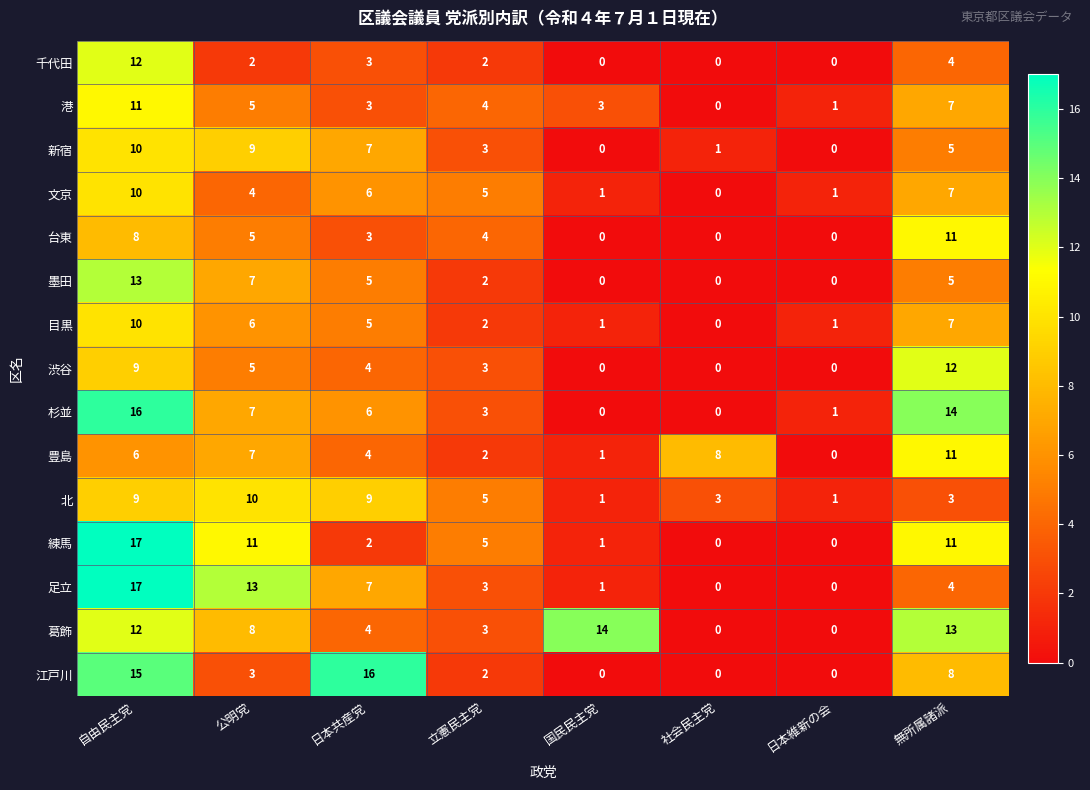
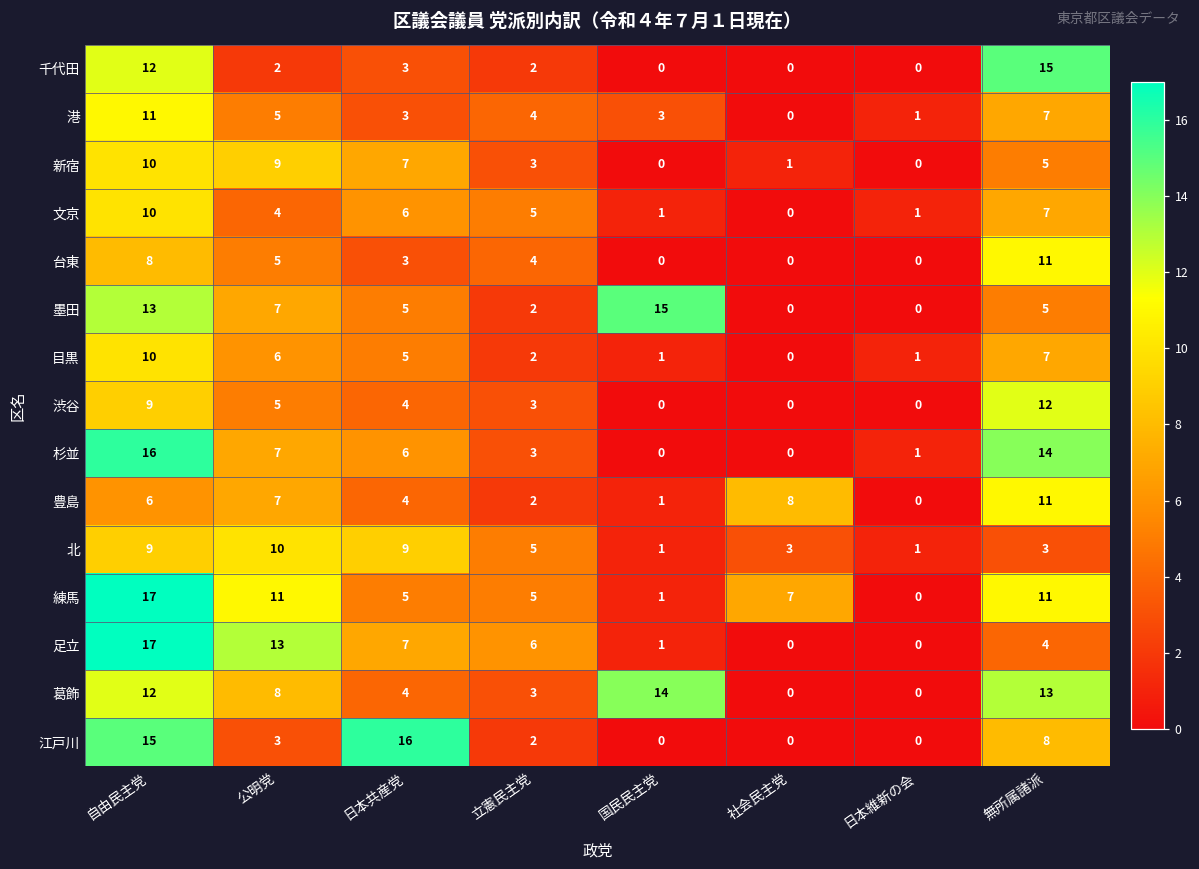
千代田, 無所属諸派: 4 -> 15
墨田, 国民民主党: 0 -> 15
練馬, 日本共産党: 2 -> 5
練馬, 社会民主党: 0 -> 7
足立, 立憲民主党: 3 -> 6
